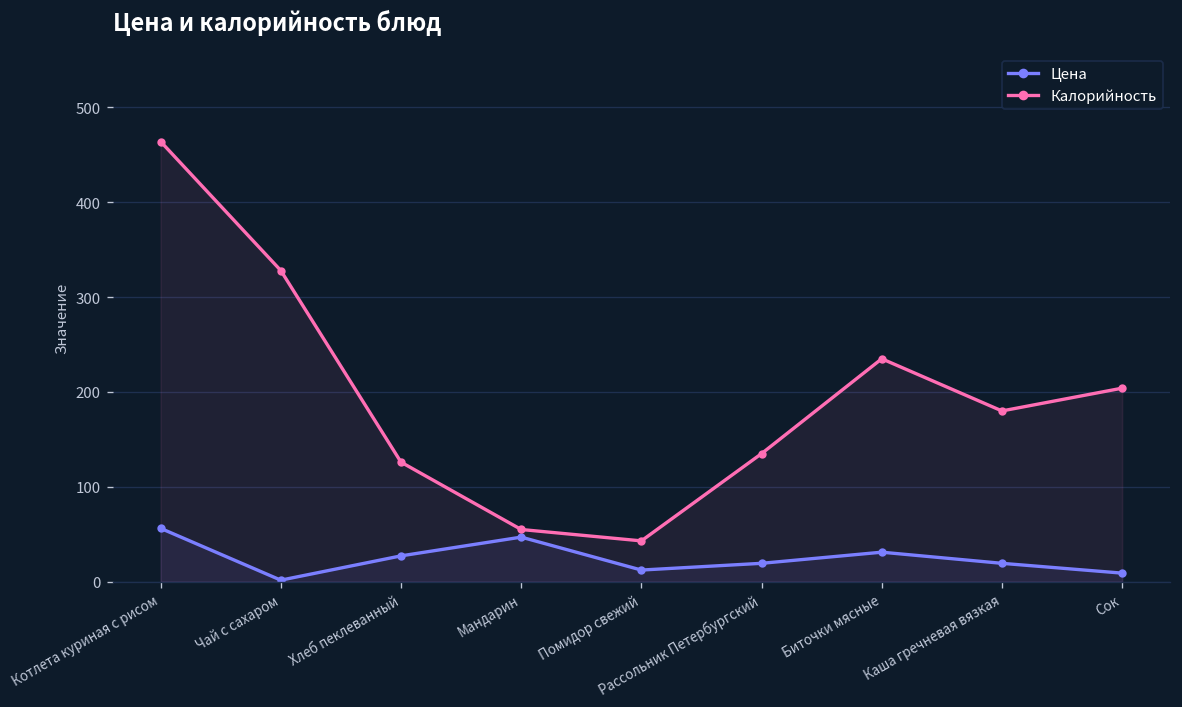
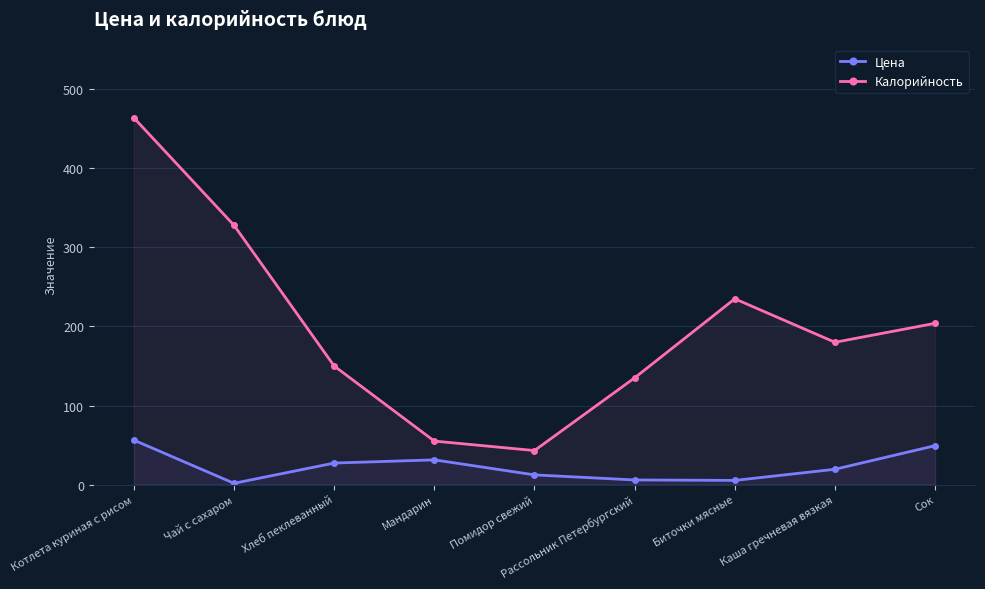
Калорийность, Хлеб пеклеванный: 130 -> 150
Цена, Мандарин: 50 -> 30
Цена, Рассольник Петербургский: 20 -> 10
Цена, Биточки мясные: 30 -> 10
Цена, Сок: 10 -> 50
